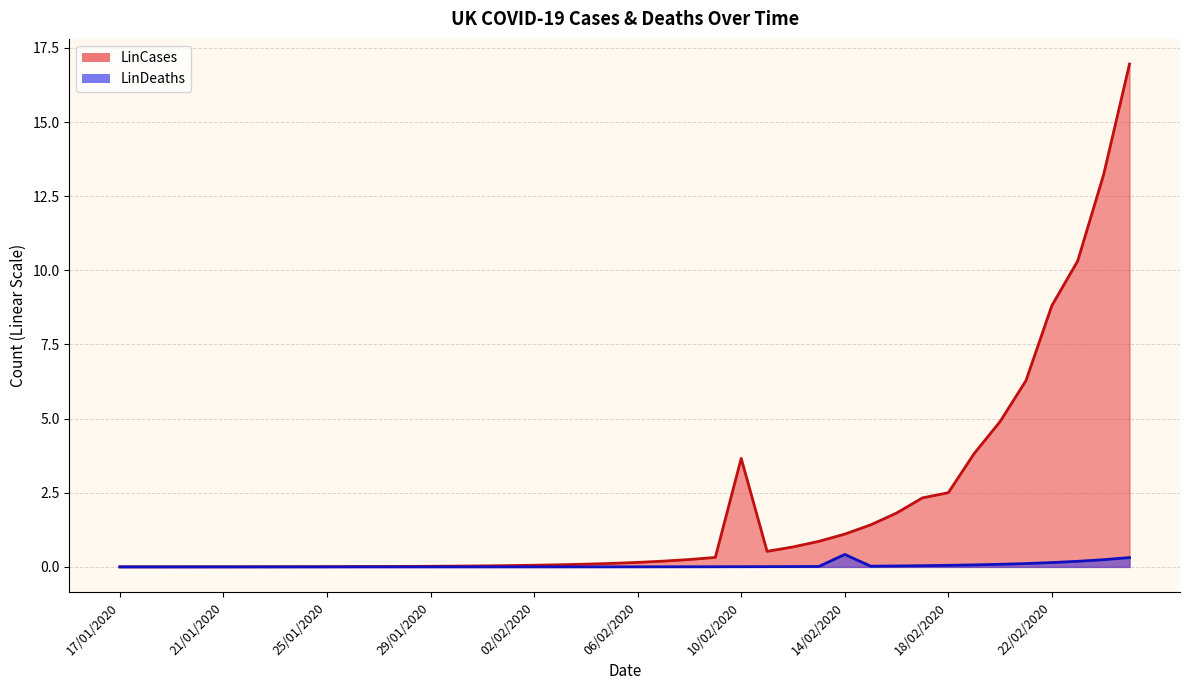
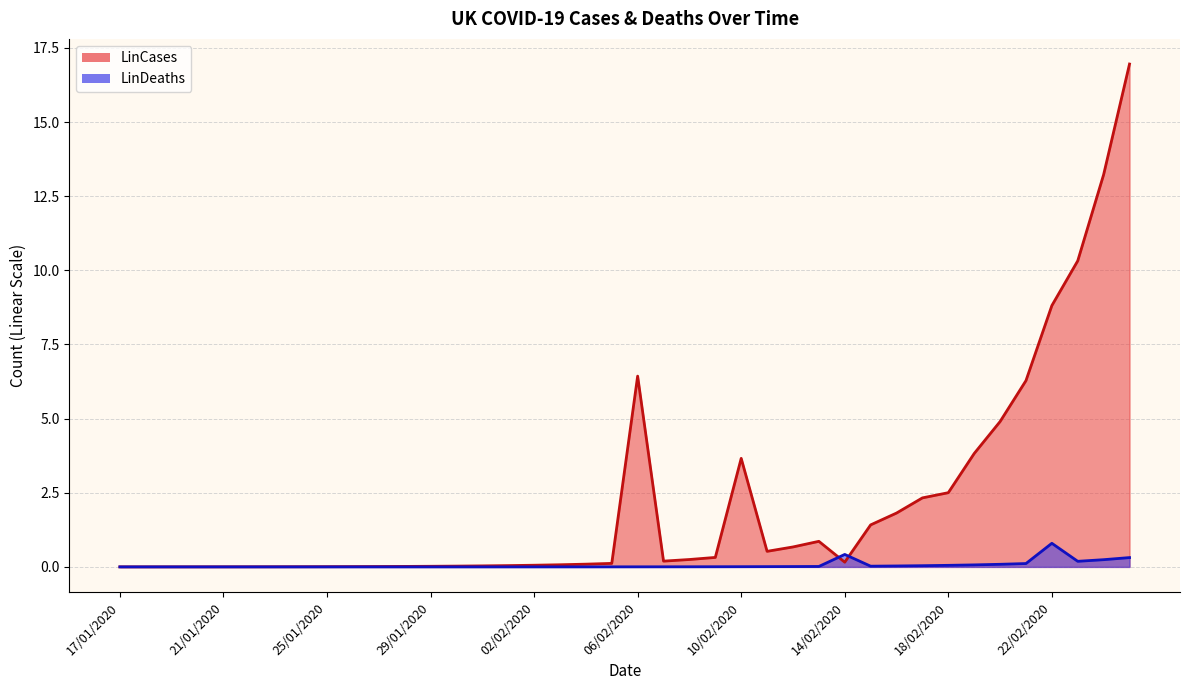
LinCases, 06/02/2020: 0.2 -> 6.4
LinCases, 14/02/2020: 1.1 -> 0.2
LinDeaths, 22/02/2020: 0.1 -> 0.8
